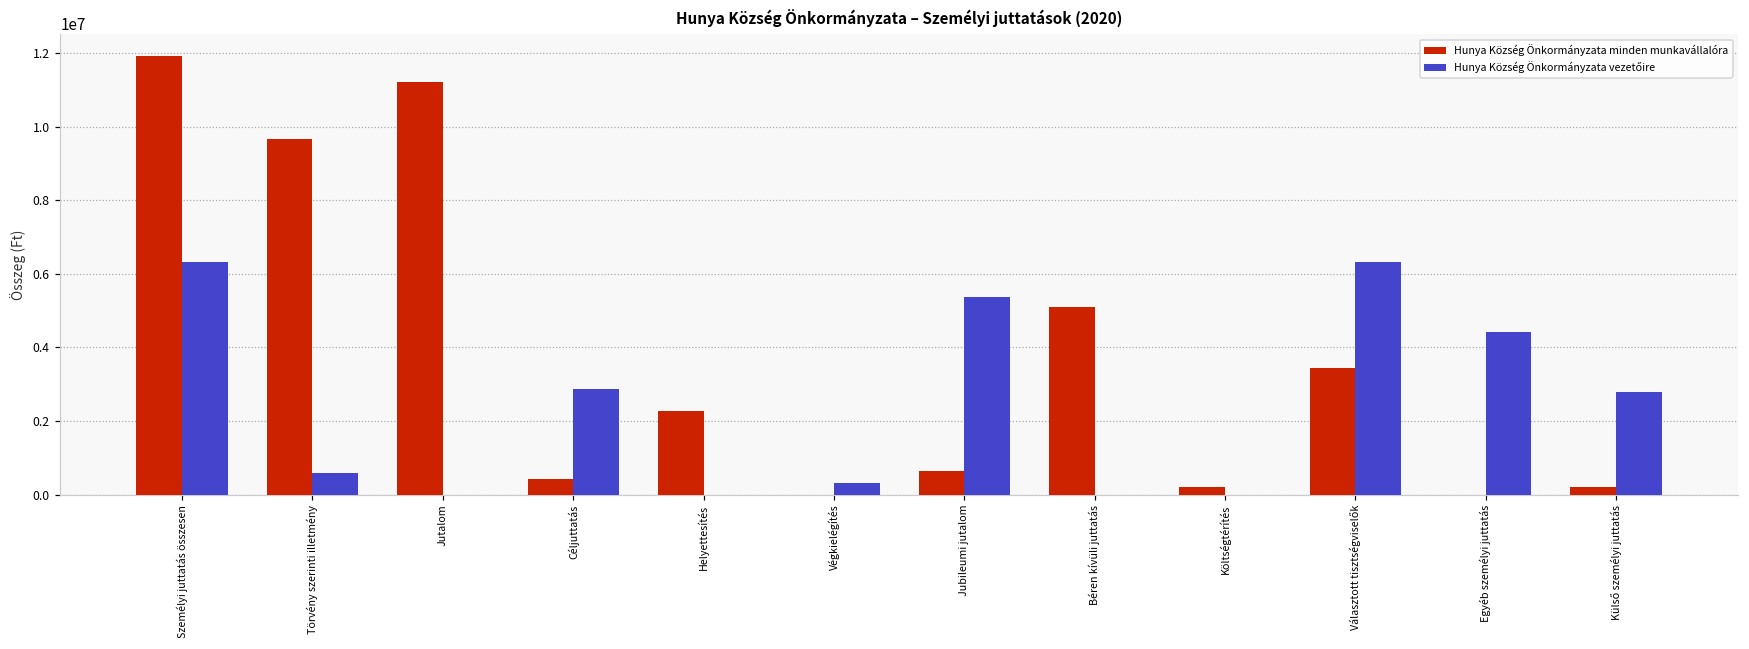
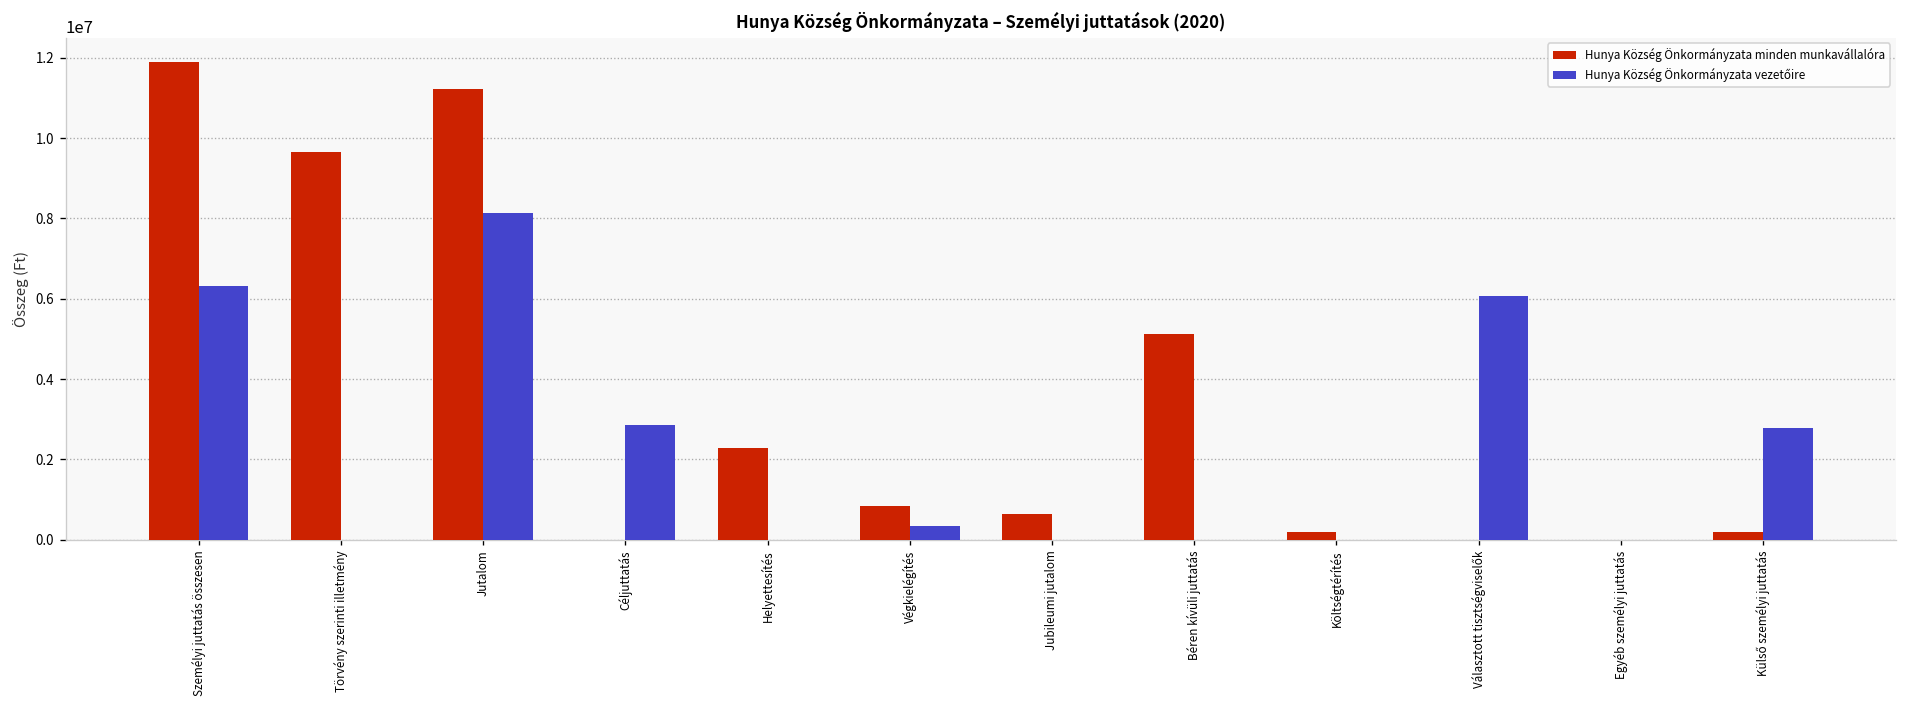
Hunya Község Önkormányzata vezetőire, Törvény szerinti illetmény: 600000 -> 0
Hunya Község Önkormányzata vezetőire, Jutalom: 0 -> 8100000
Hunya Község Önkormányzata minden munkavállalóra, Céljuttatás: 400000 -> 0
Hunya Község Önkormányzata minden munkavállalóra, Végkielégítés: 0 -> 800000
Hunya Község Önkormányzata vezetőire, Jubileumi jutalom: 5400000 -> 0
Hunya Község Önkormányzata minden munkavállalóra, Választott tisztségviselők: 3400000 -> 0
Hunya Község Önkormányzata vezetőire, Választott tisztségviselők: 6300000 -> 6100000
Hunya Község Önkormányzata vezetőire, Egyéb személyi juttatás: 4400000 -> 0
